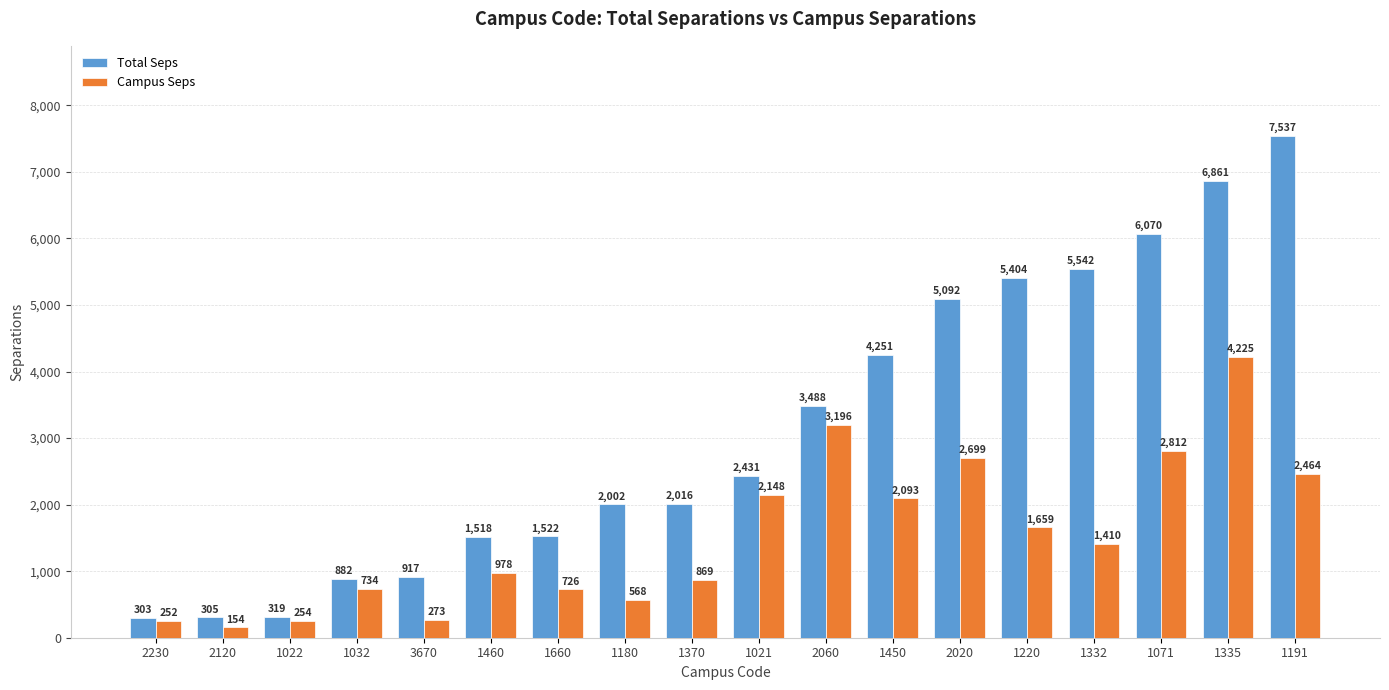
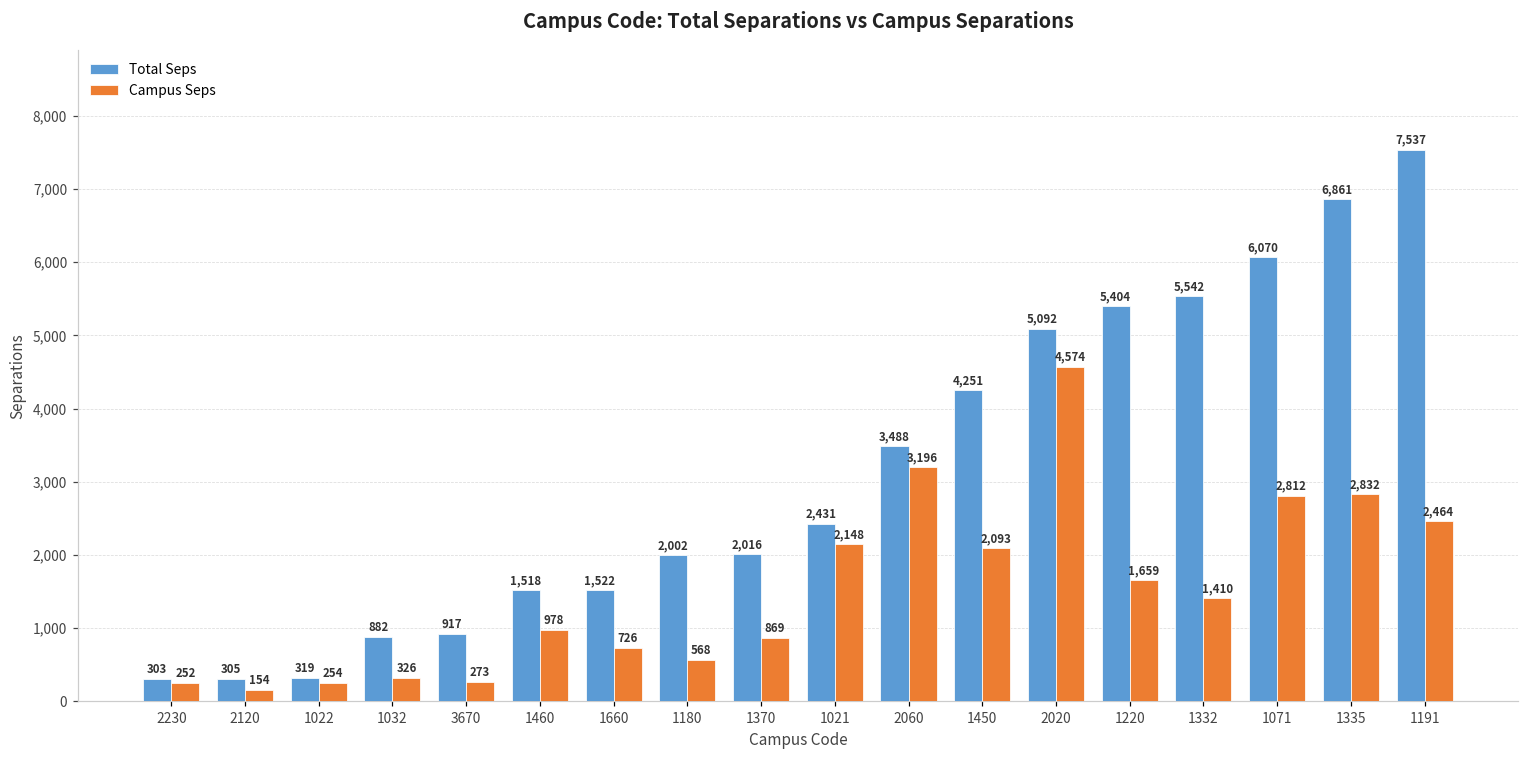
Campus Seps, 1032: 734 -> 326
Campus Seps, 2020: 2,699 -> 4,574
Campus Seps, 1335: 4,225 -> 2,832
